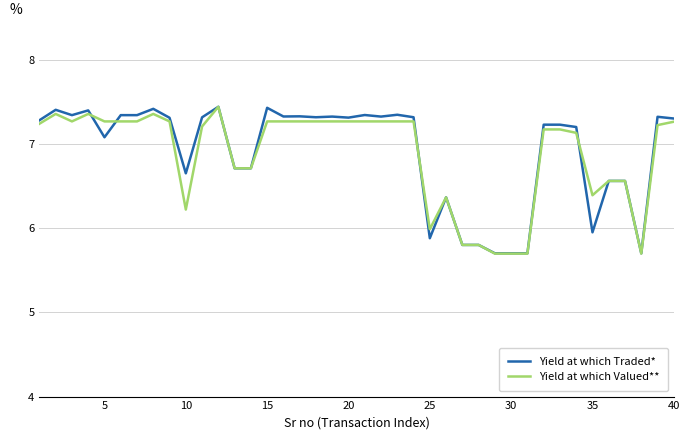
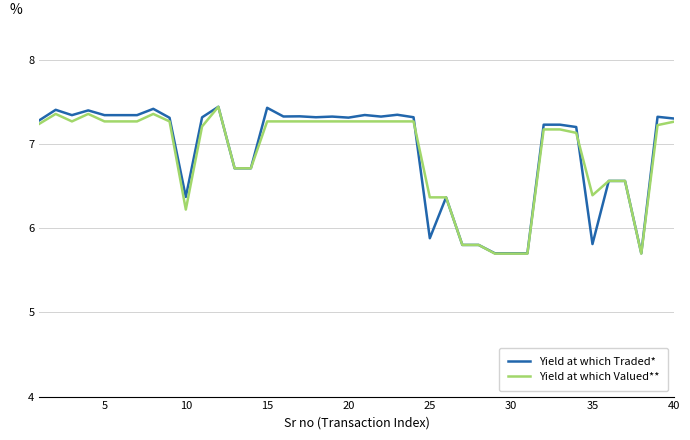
Yield at which Traded*, 5: 7.1 -> 7.3
Yield at which Traded*, 10: 6.7 -> 6.4
Yield at which Valued**, 25: 6.0 -> 6.4
Yield at which Traded*, 35: 6.0 -> 5.8
